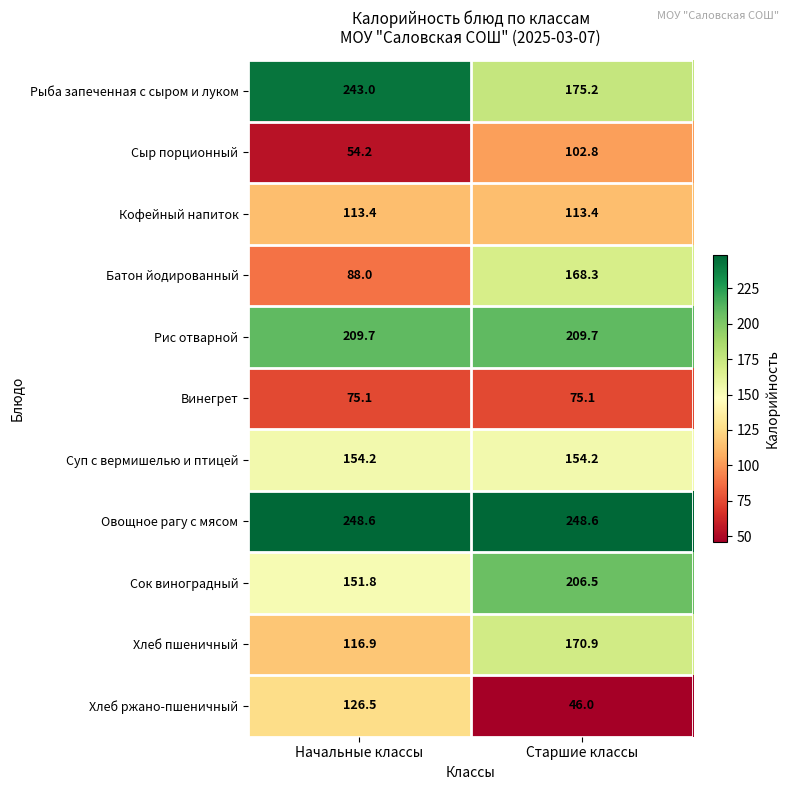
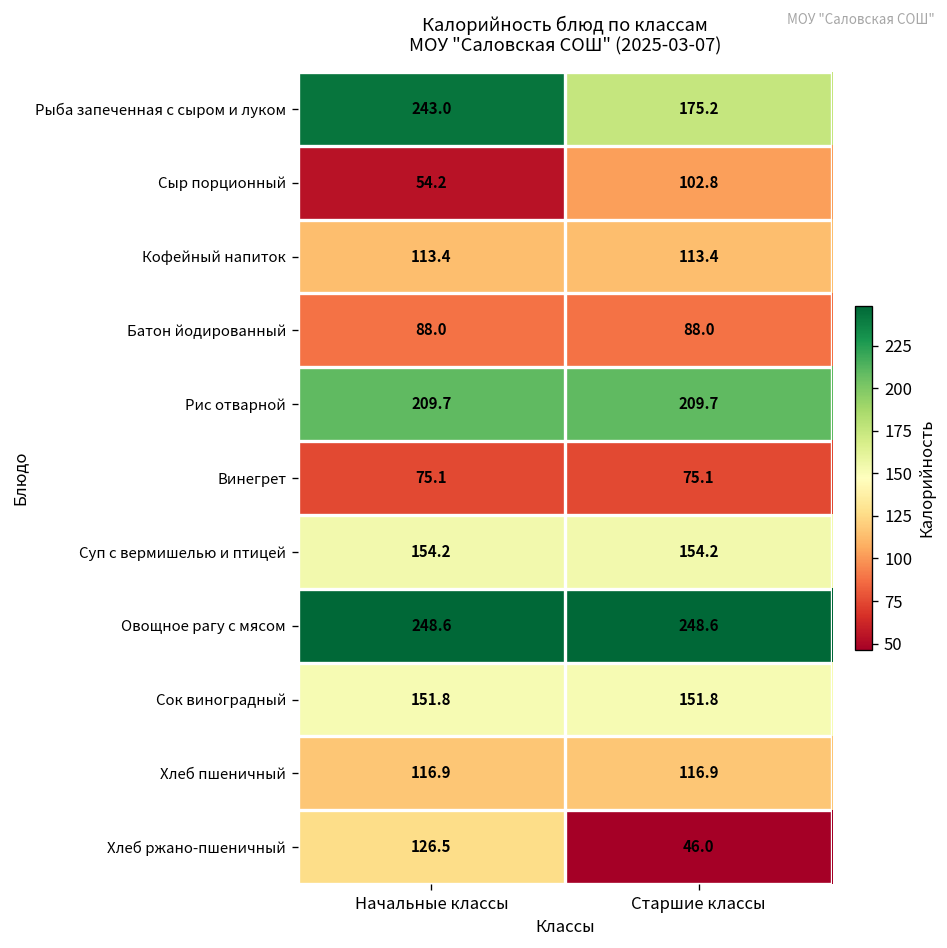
Батон йодированный, Старшие классы: 168.3 -> 88.0
Сок виноградный, Старшие классы: 206.5 -> 151.8
Хлеб пшеничный, Старшие классы: 170.9 -> 116.9
